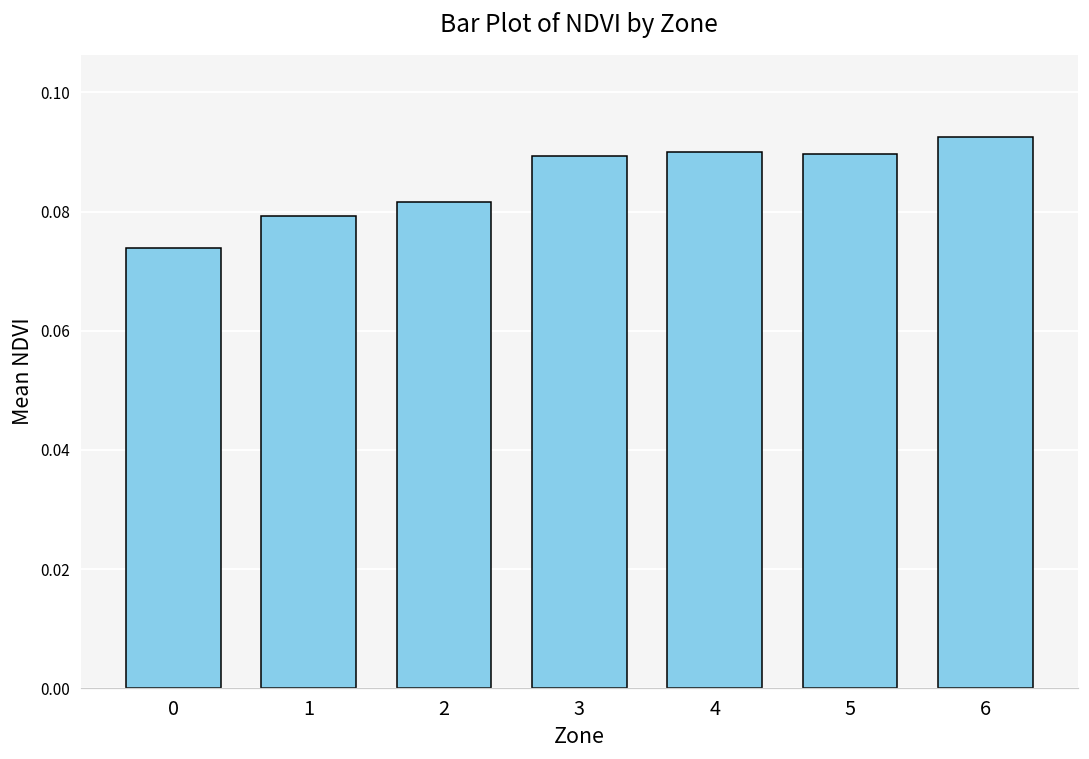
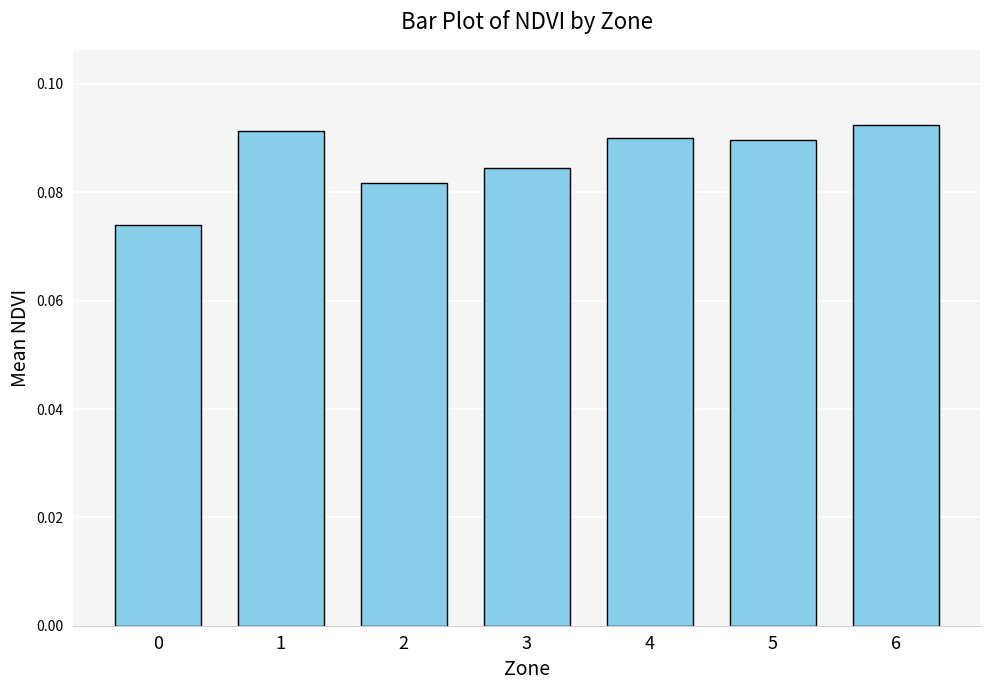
1: 0.079 -> 0.091
3: 0.089 -> 0.084
